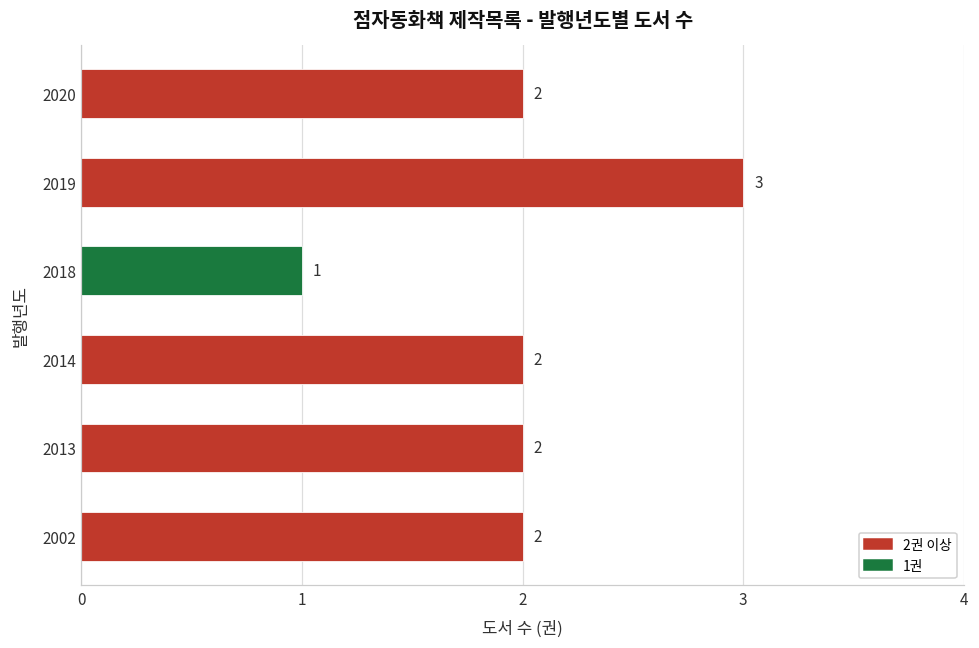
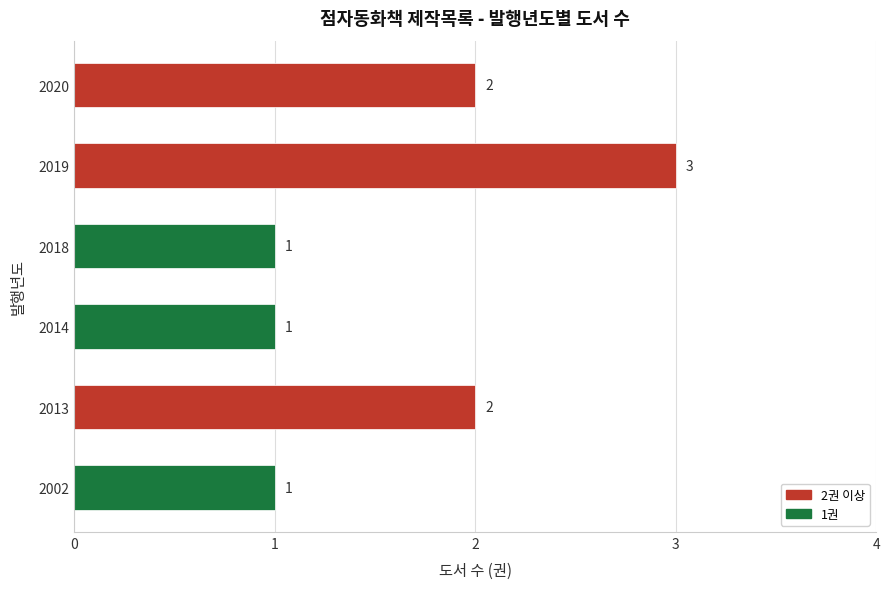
2014: 2 -> 1
2002: 2 -> 1
